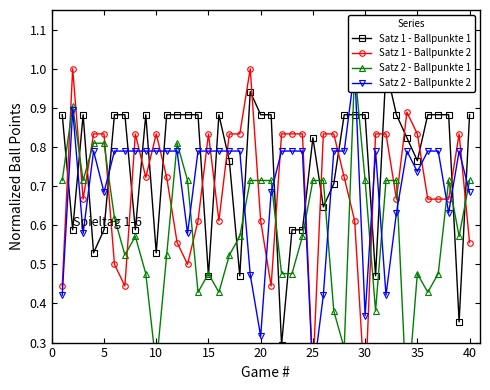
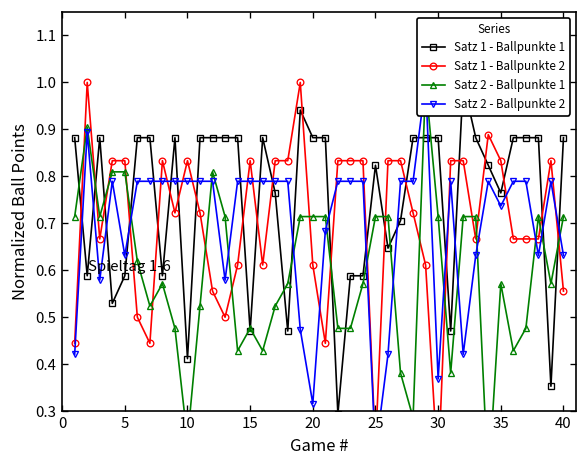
Satz 2 - Ballpunkte 2, 5: 0.68 -> 0.63
Satz 1 - Ballpunkte 1, 10: 0.53 -> 0.41
Satz 2 - Ballpunkte 1, 35: 0.48 -> 0.57
Satz 2 - Ballpunkte 2, 40: 0.68 -> 0.63
